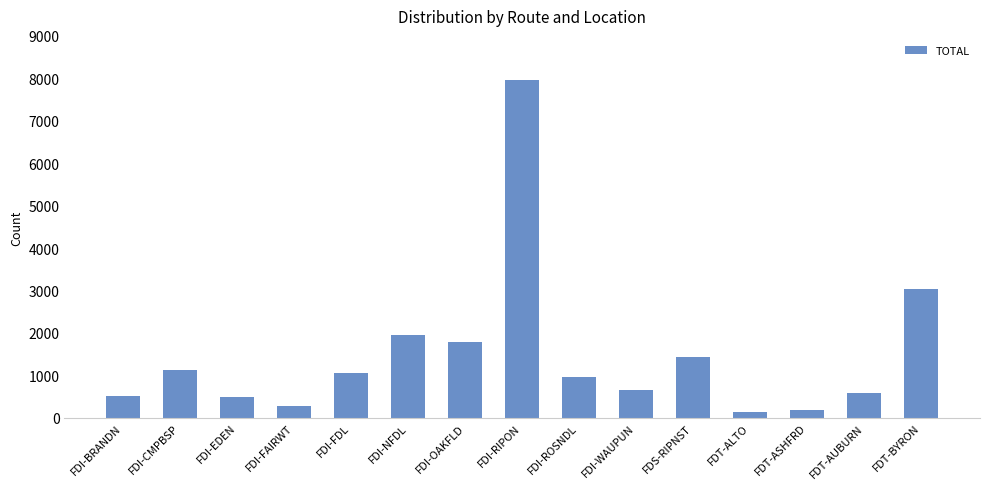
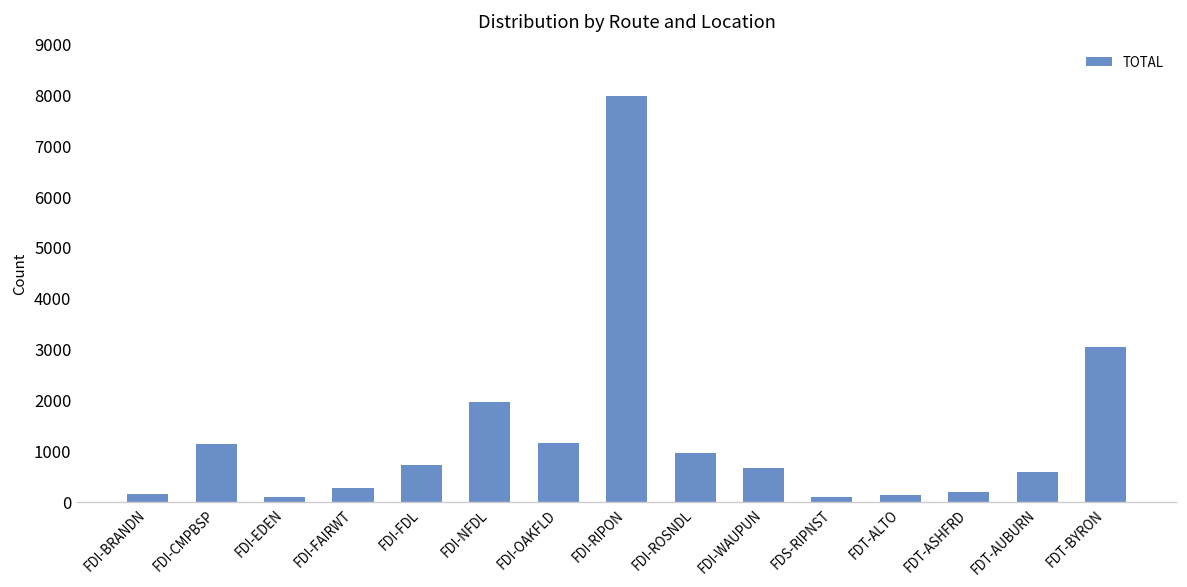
FDI-BRANDN: 500 -> 100
FDI-EDEN: 500 -> 100
FDI-FDL: 1100 -> 700
FDI-OAKFLD: 1800 -> 1200
FDS-RIPNST: 1400 -> 100
